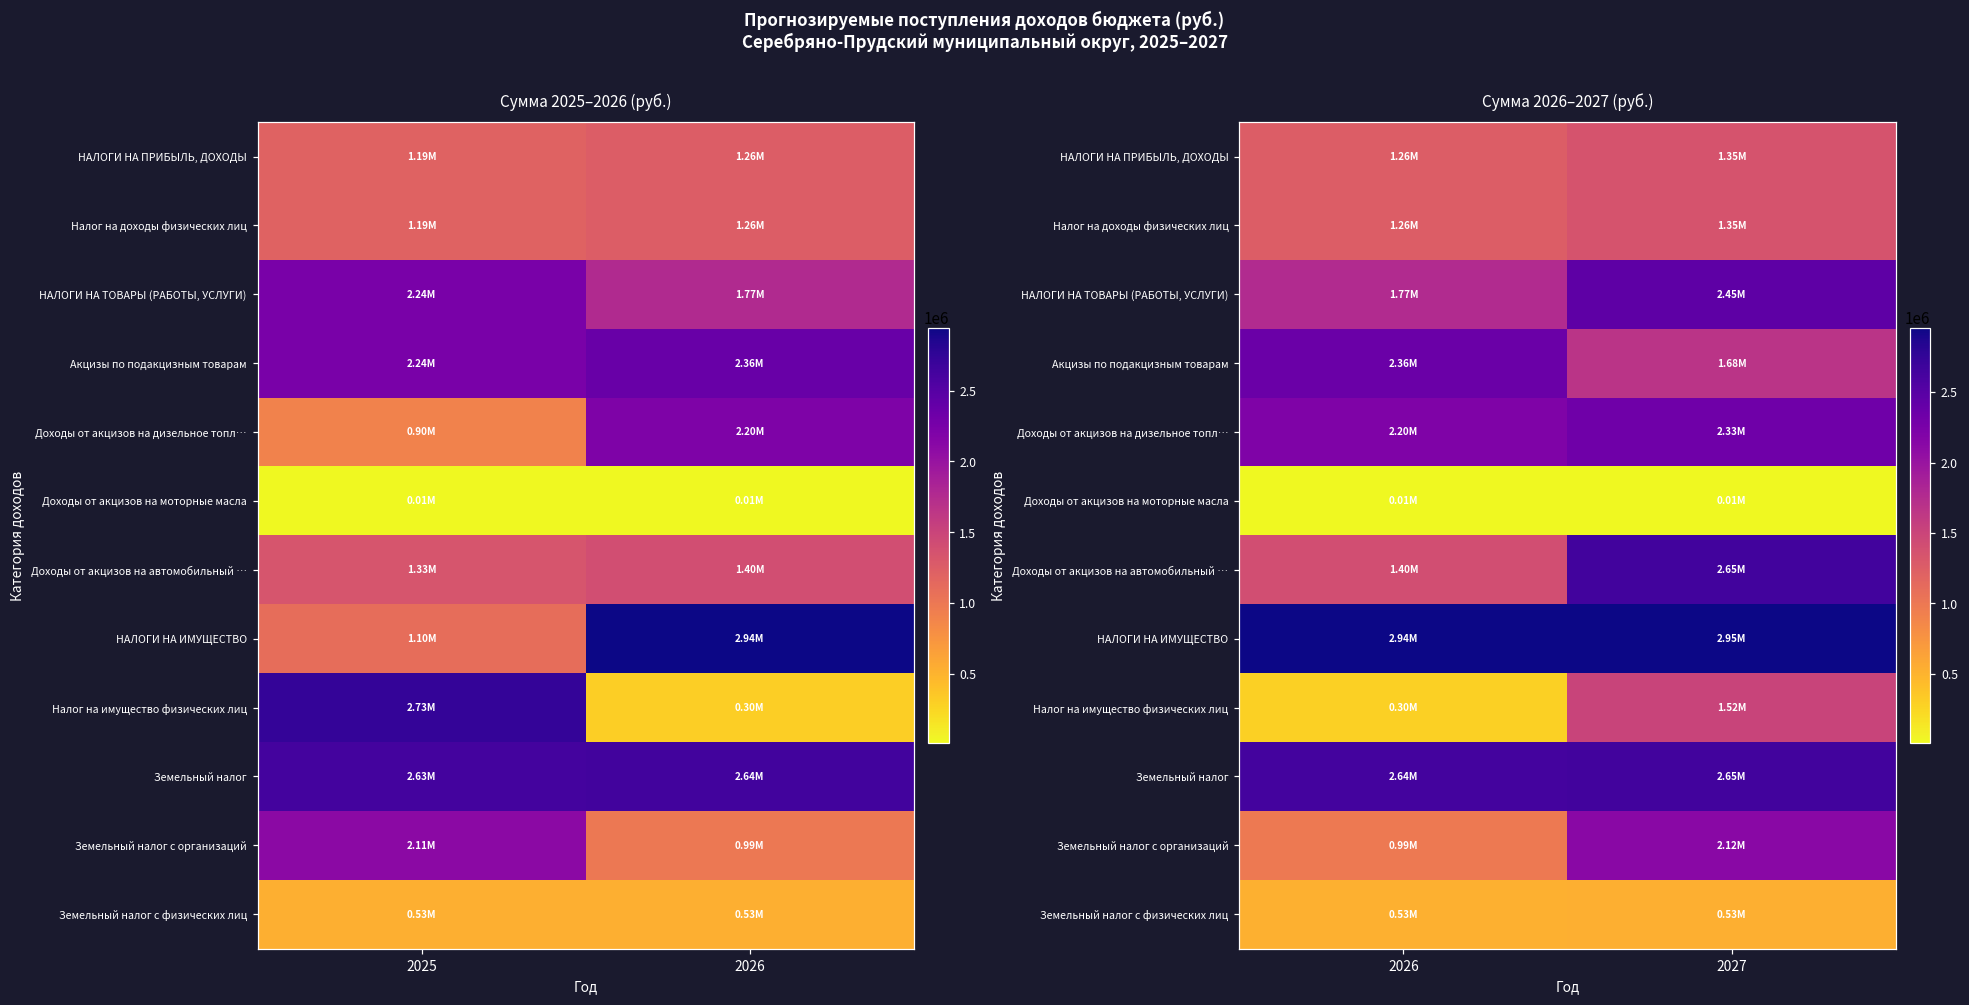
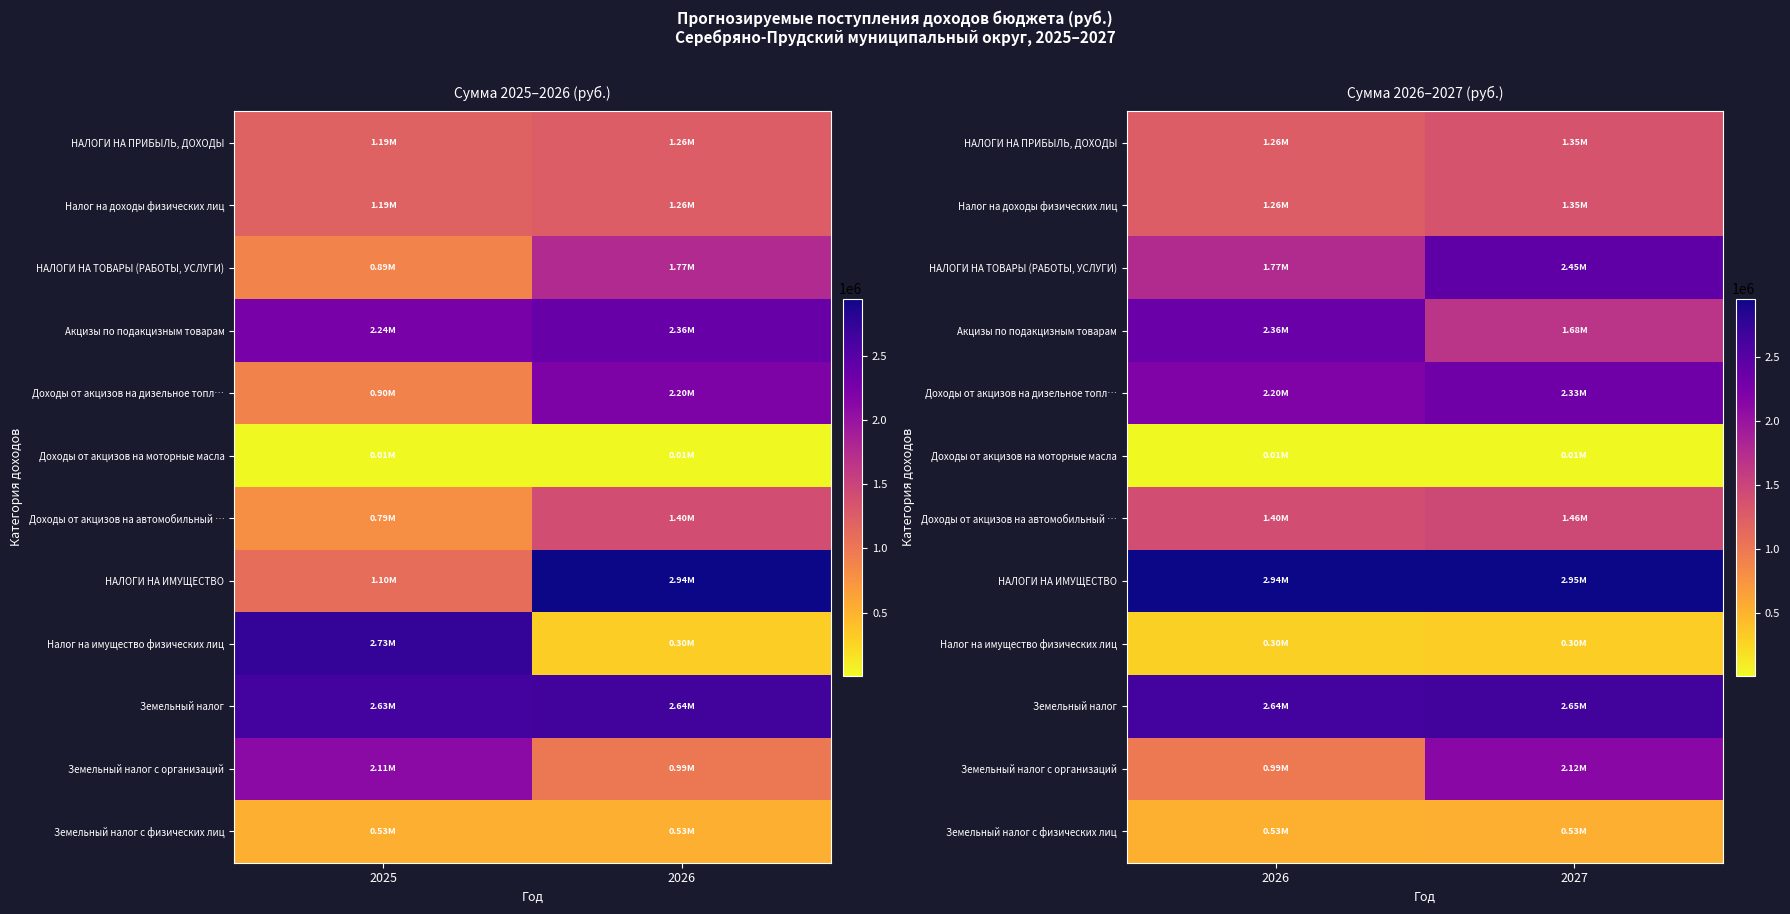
Сумма 2025–2026 (руб.), НАЛОГИ НА ТОВАРЫ (РАБОТЫ, УСЛУГИ), 2025: 2.24M -> 0.89M
Сумма 2025–2026 (руб.), Доходы от акцизов на автомобильный …, 2025: 1.33M -> 0.79M
Сумма 2026–2027 (руб.), Доходы от акцизов на автомобильный …, 2027: 2.65M -> 1.46M
Сумма 2026–2027 (руб.), Налог на имущество физических лиц, 2027: 1.52M -> 0.30M
